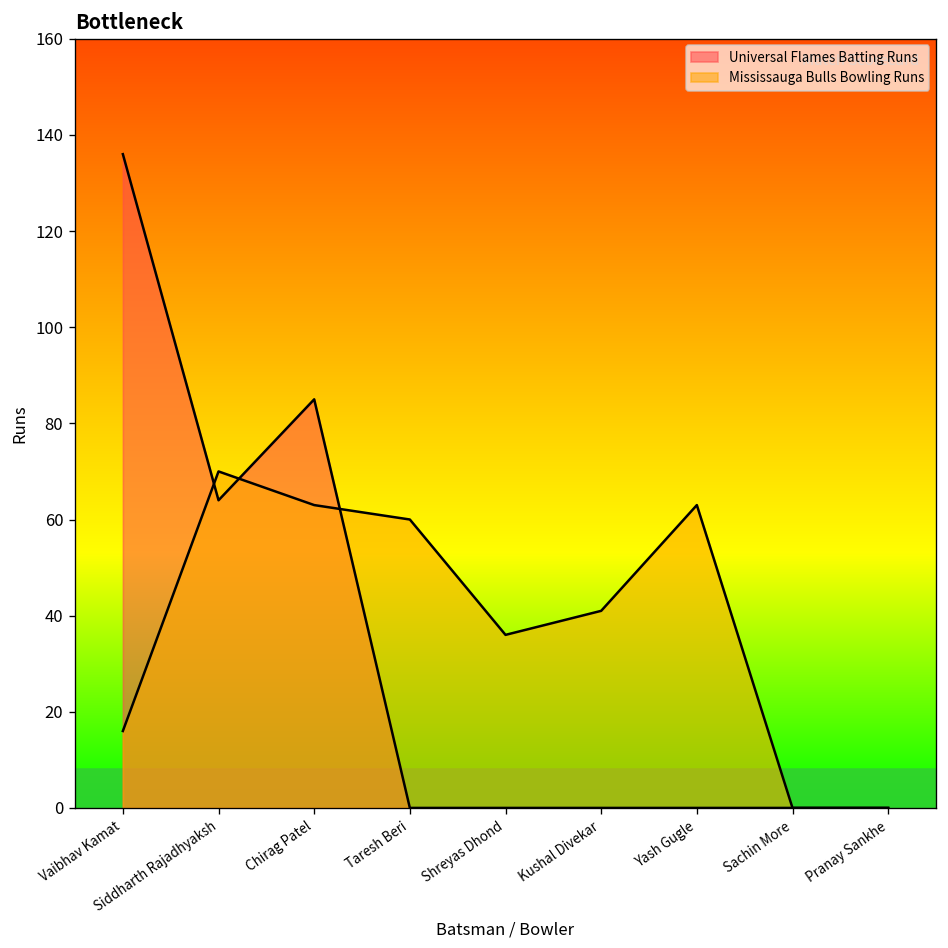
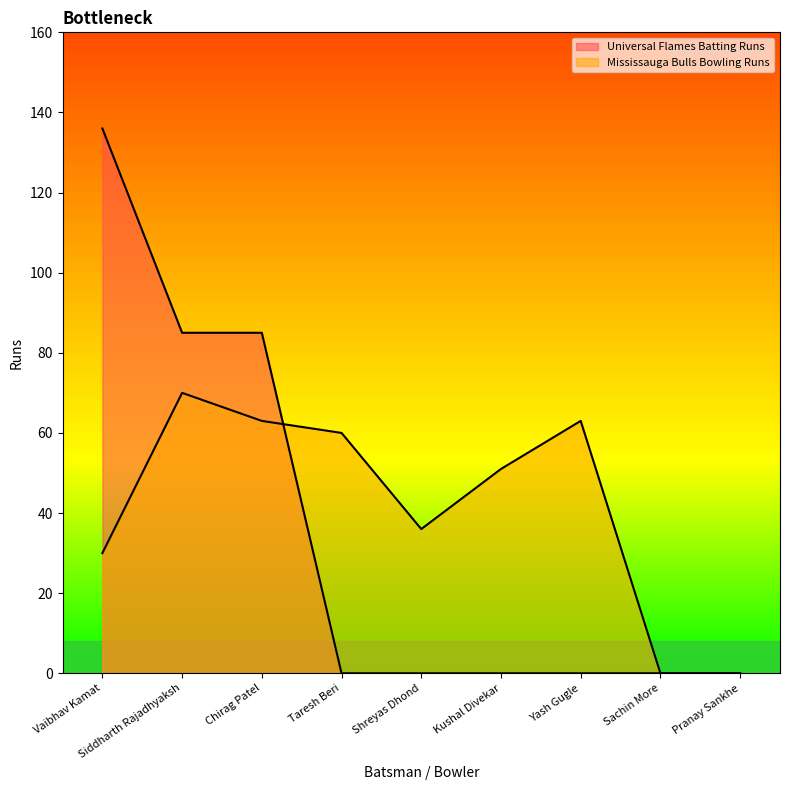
Mississauga Bulls Bowling Runs, Vaibhav Kamat: 16 -> 30
Universal Flames Batting Runs, Siddharth Rajadhyaksh: 64 -> 85
Mississauga Bulls Bowling Runs, Kushal Divekar: 41 -> 51
